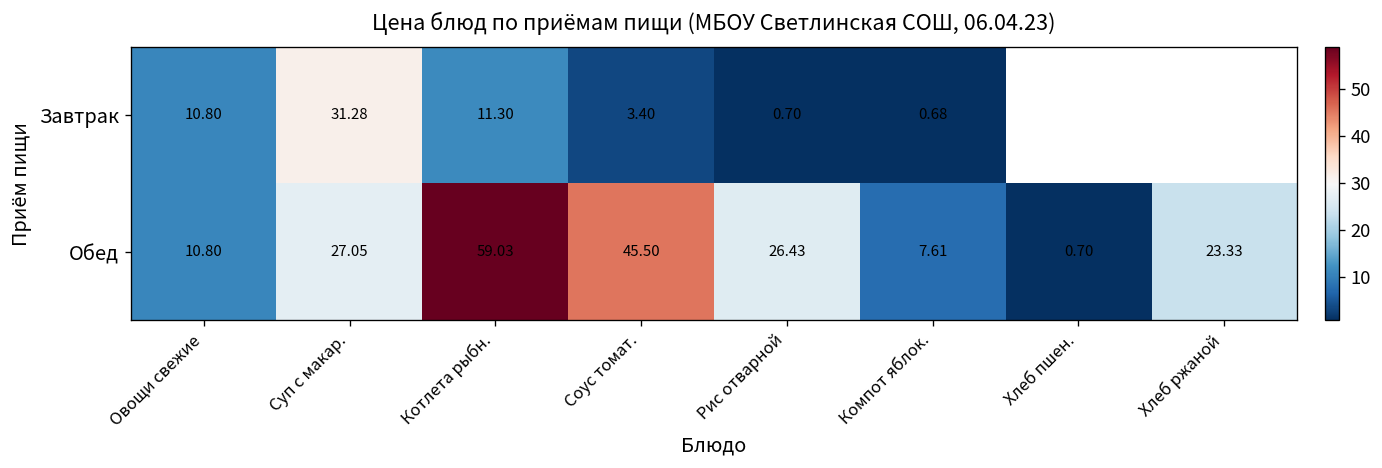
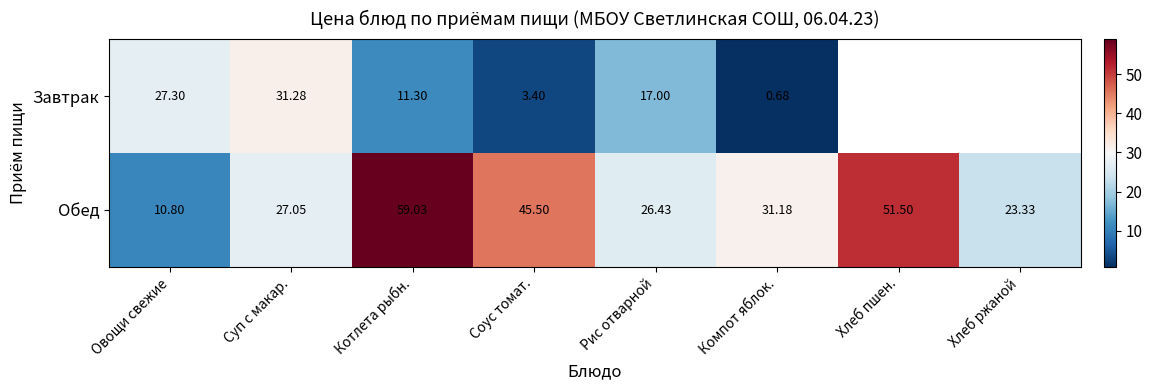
Завтрак, Овощи свежие: 10.80 -> 27.30
Завтрак, Рис отварной: 0.70 -> 17.00
Обед, Компот яблок.: 7.61 -> 31.18
Обед, Хлеб пшен.: 0.70 -> 51.50
